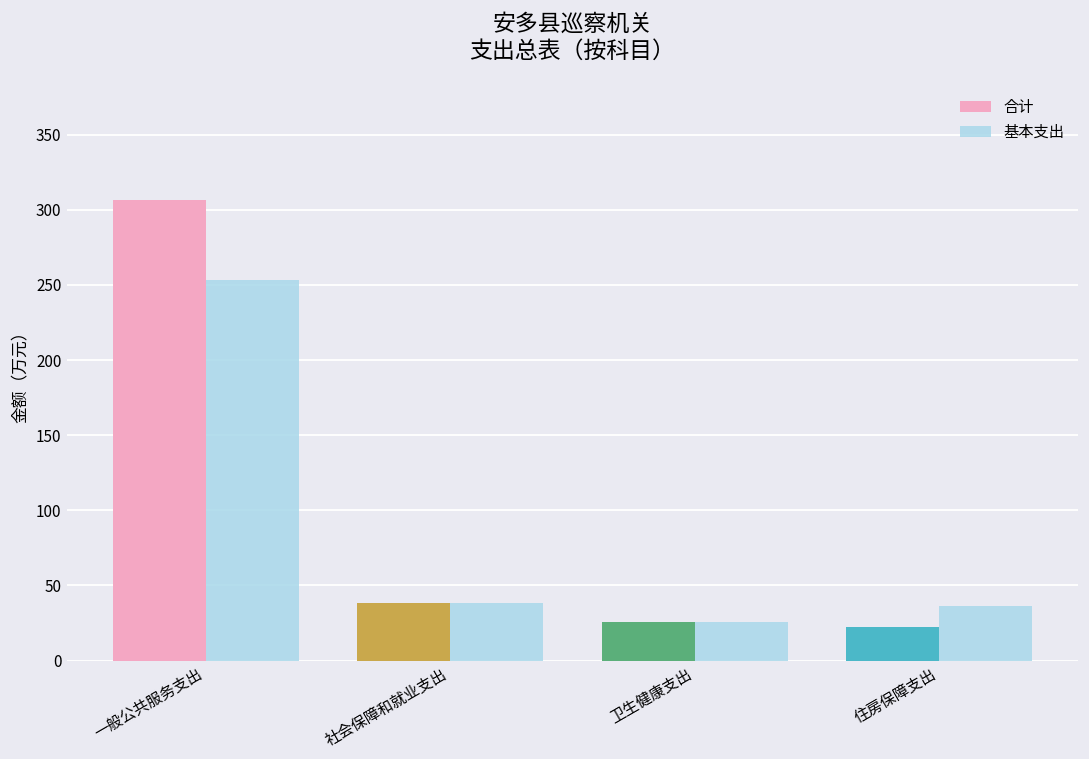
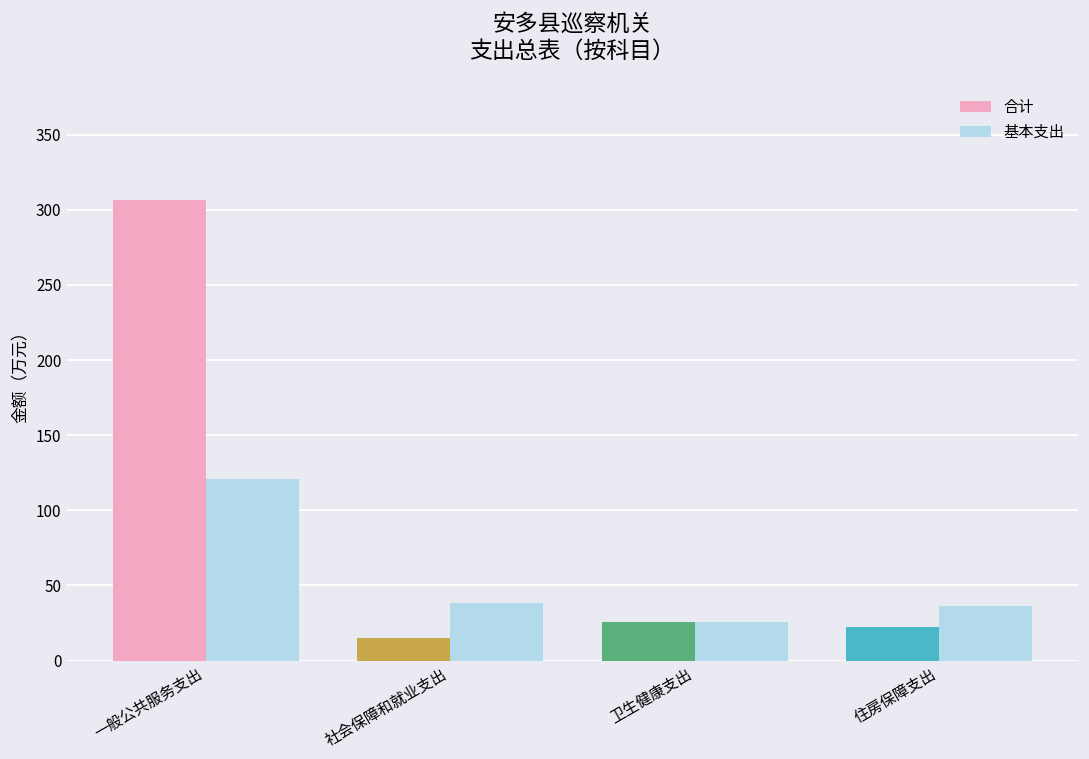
基本支出, 一般公共服务支出: 253 -> 121
合计, 社会保障和就业支出: 38 -> 15
